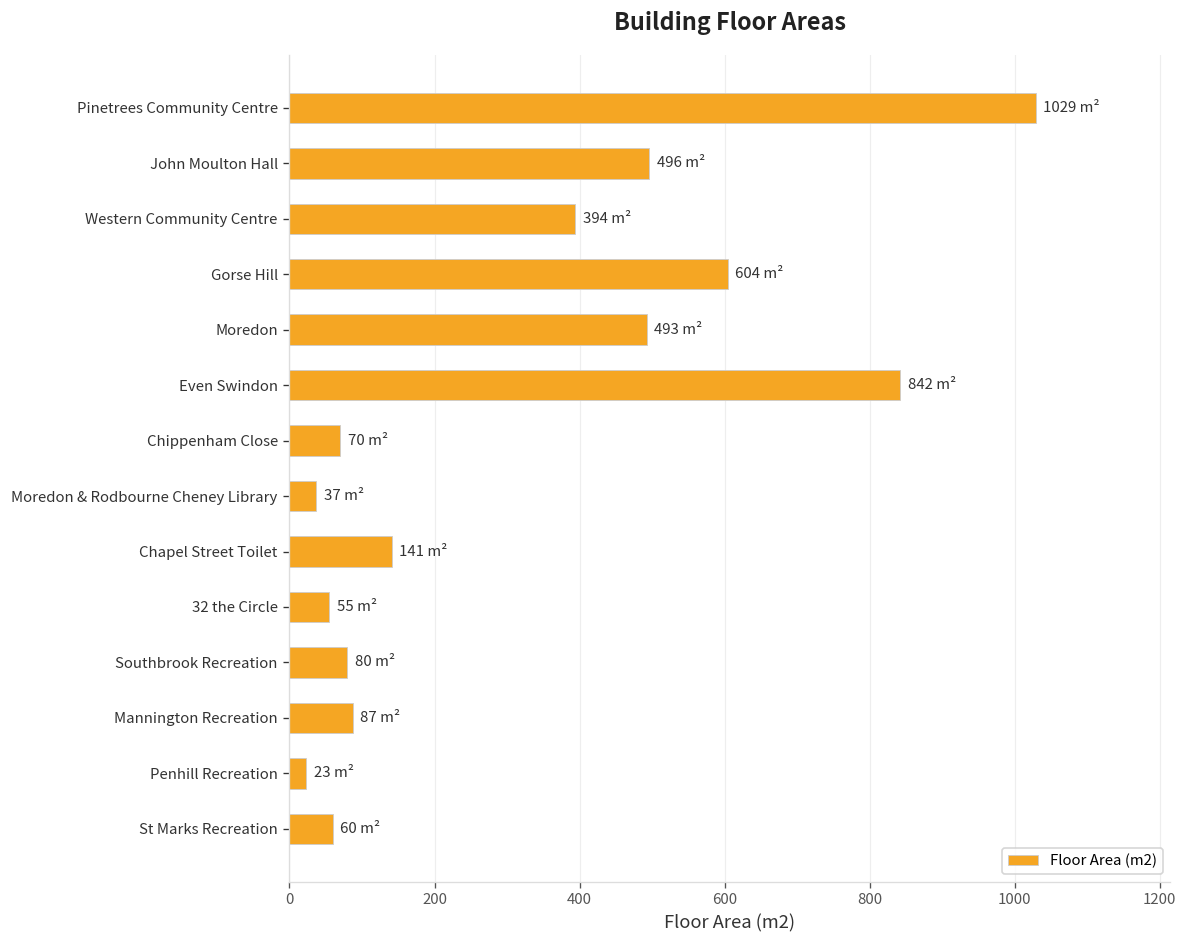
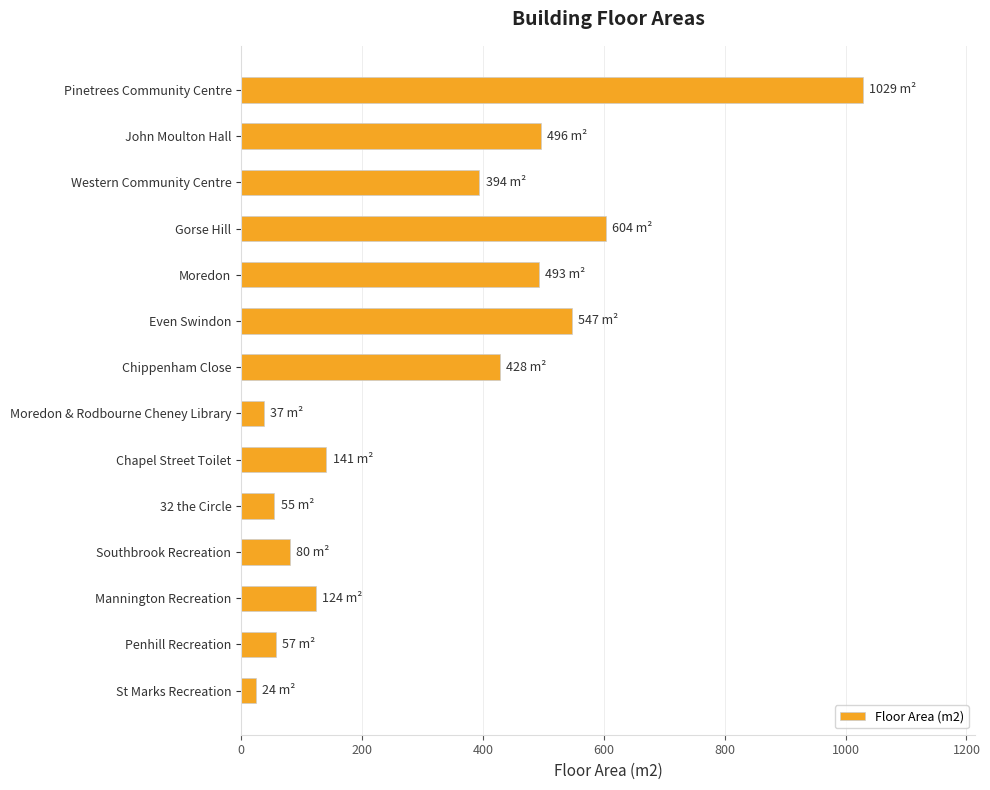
Even Swindon: 842 -> 547
Chippenham Close: 70 -> 428
Mannington Recreation: 87 -> 124
Penhill Recreation: 23 -> 57
St Marks Recreation: 60 -> 24
